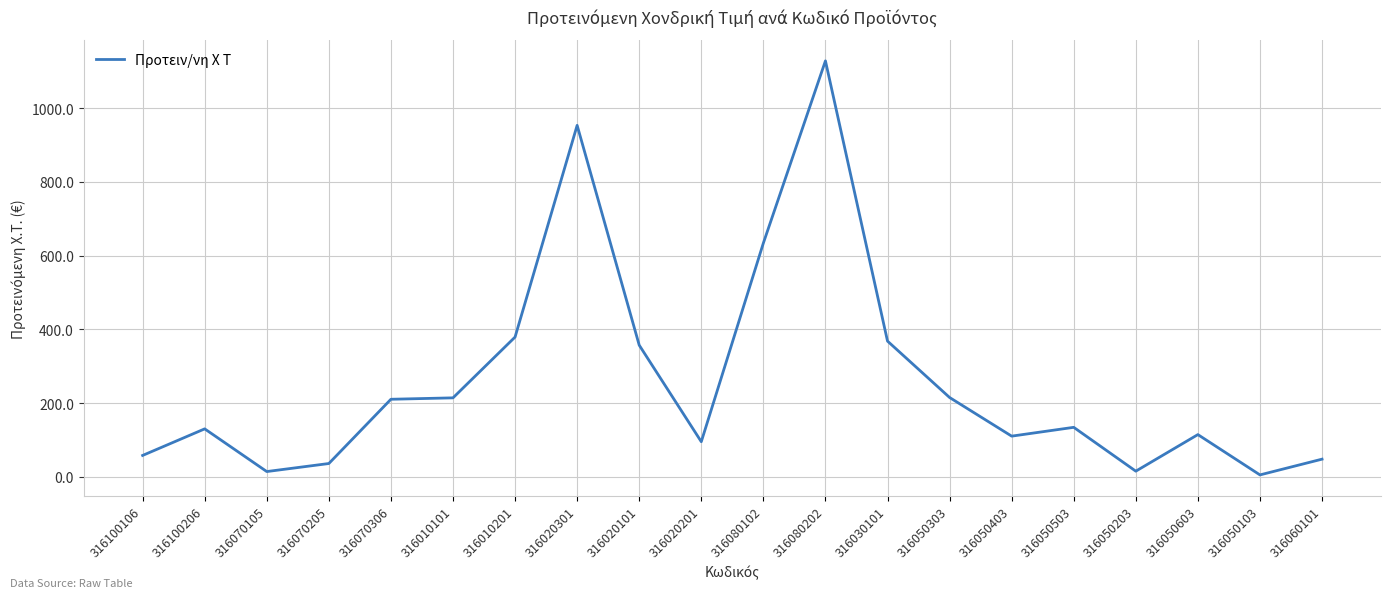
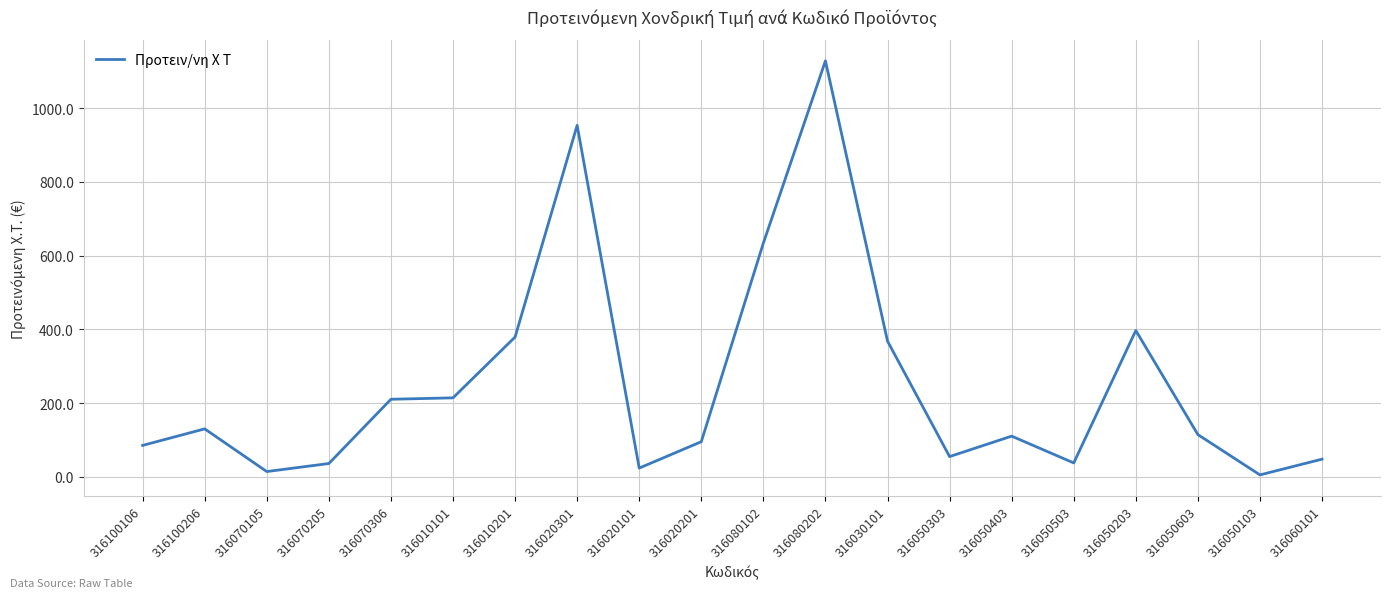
316100106: 60 -> 90
316020101: 360 -> 20
316050303: 220 -> 50
316050503: 130 -> 40
316050203: 20 -> 400
